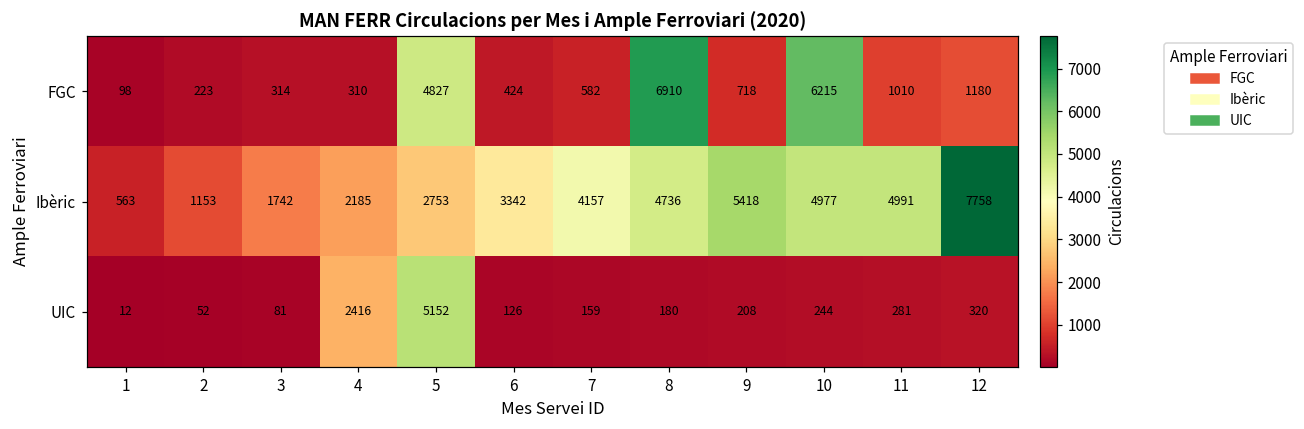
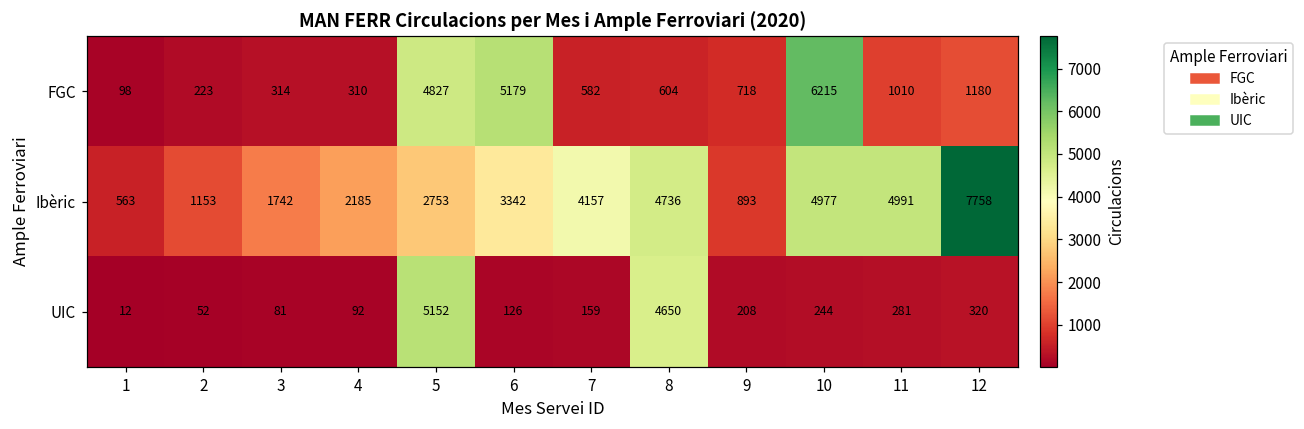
FGC, 6: 424 -> 5179
FGC, 8: 6910 -> 604
Ibèric, 9: 5418 -> 893
UIC, 4: 2416 -> 92
UIC, 8: 180 -> 4650
